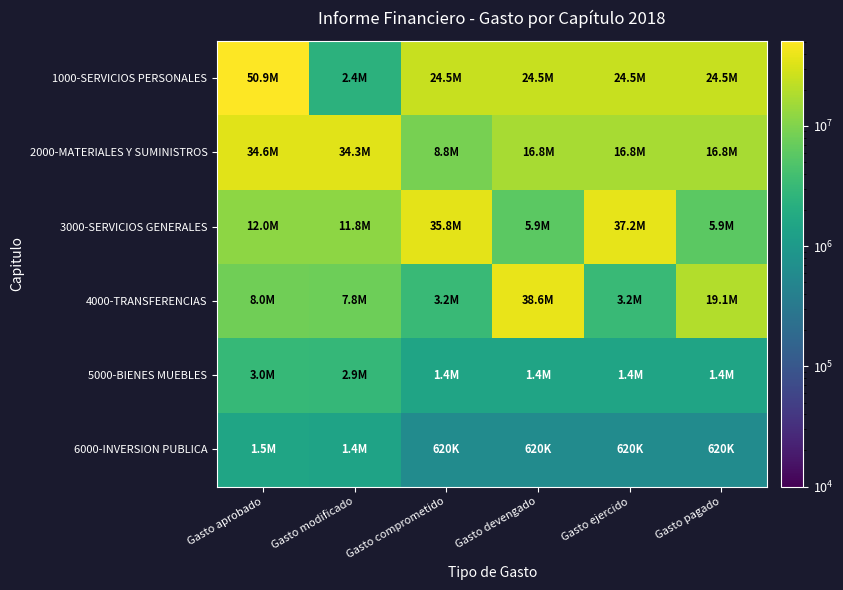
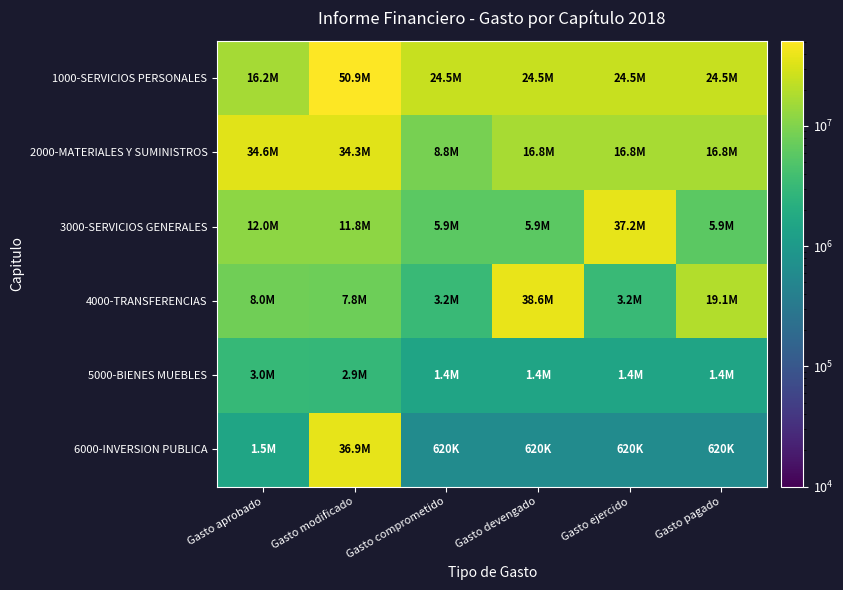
1000-SERVICIOS PERSONALES, Gasto aprobado: 50.9M -> 16.2M
1000-SERVICIOS PERSONALES, Gasto modificado: 2.4M -> 50.9M
3000-SERVICIOS GENERALES, Gasto comprometido: 35.8M -> 5.9M
6000-INVERSION PUBLICA, Gasto modificado: 1.4M -> 36.9M
